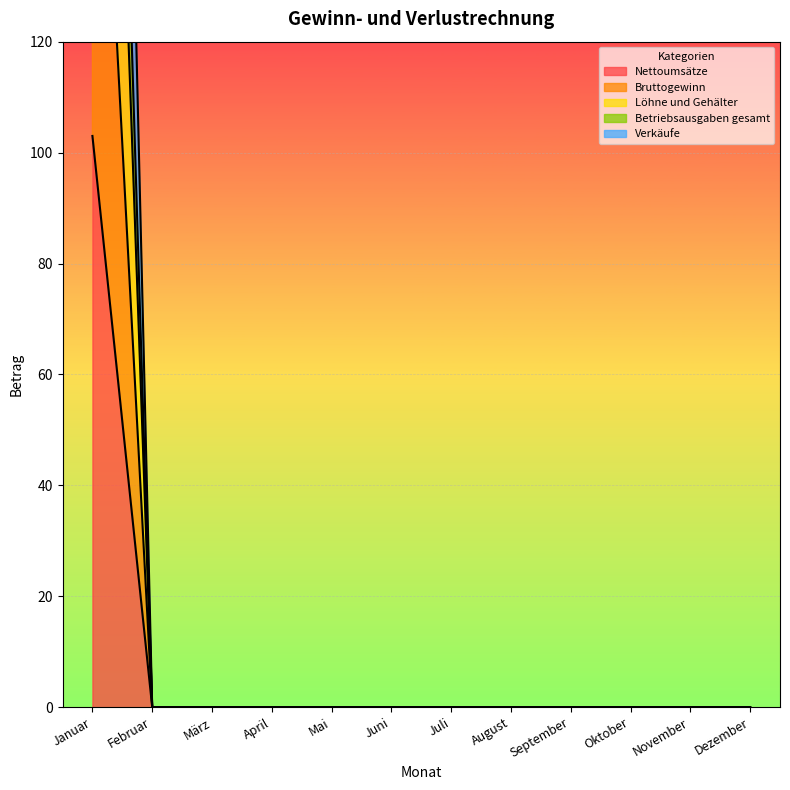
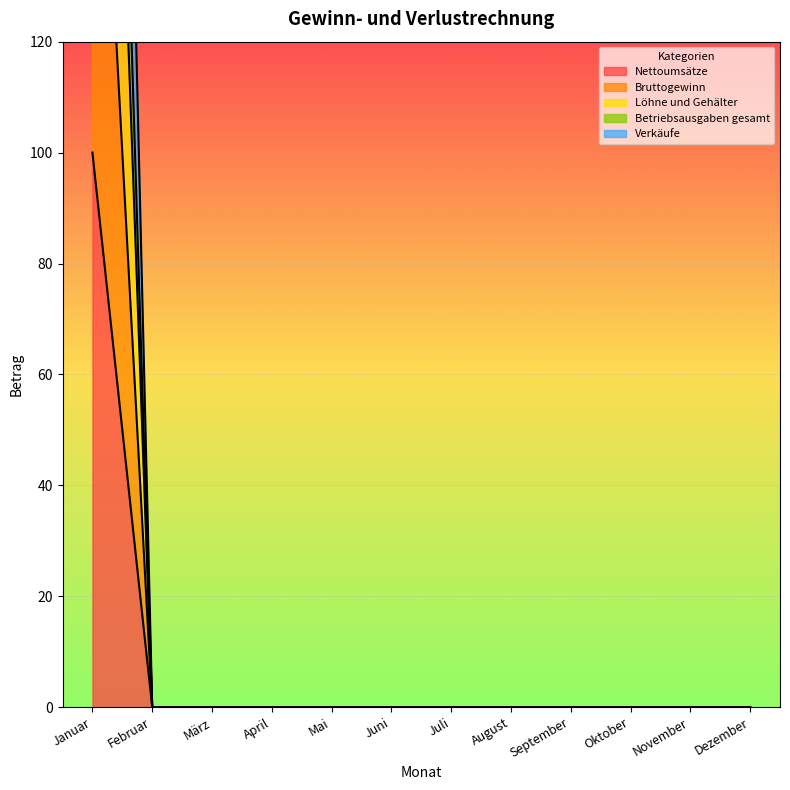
Nettoumsätze, Januar: 103 -> 100
